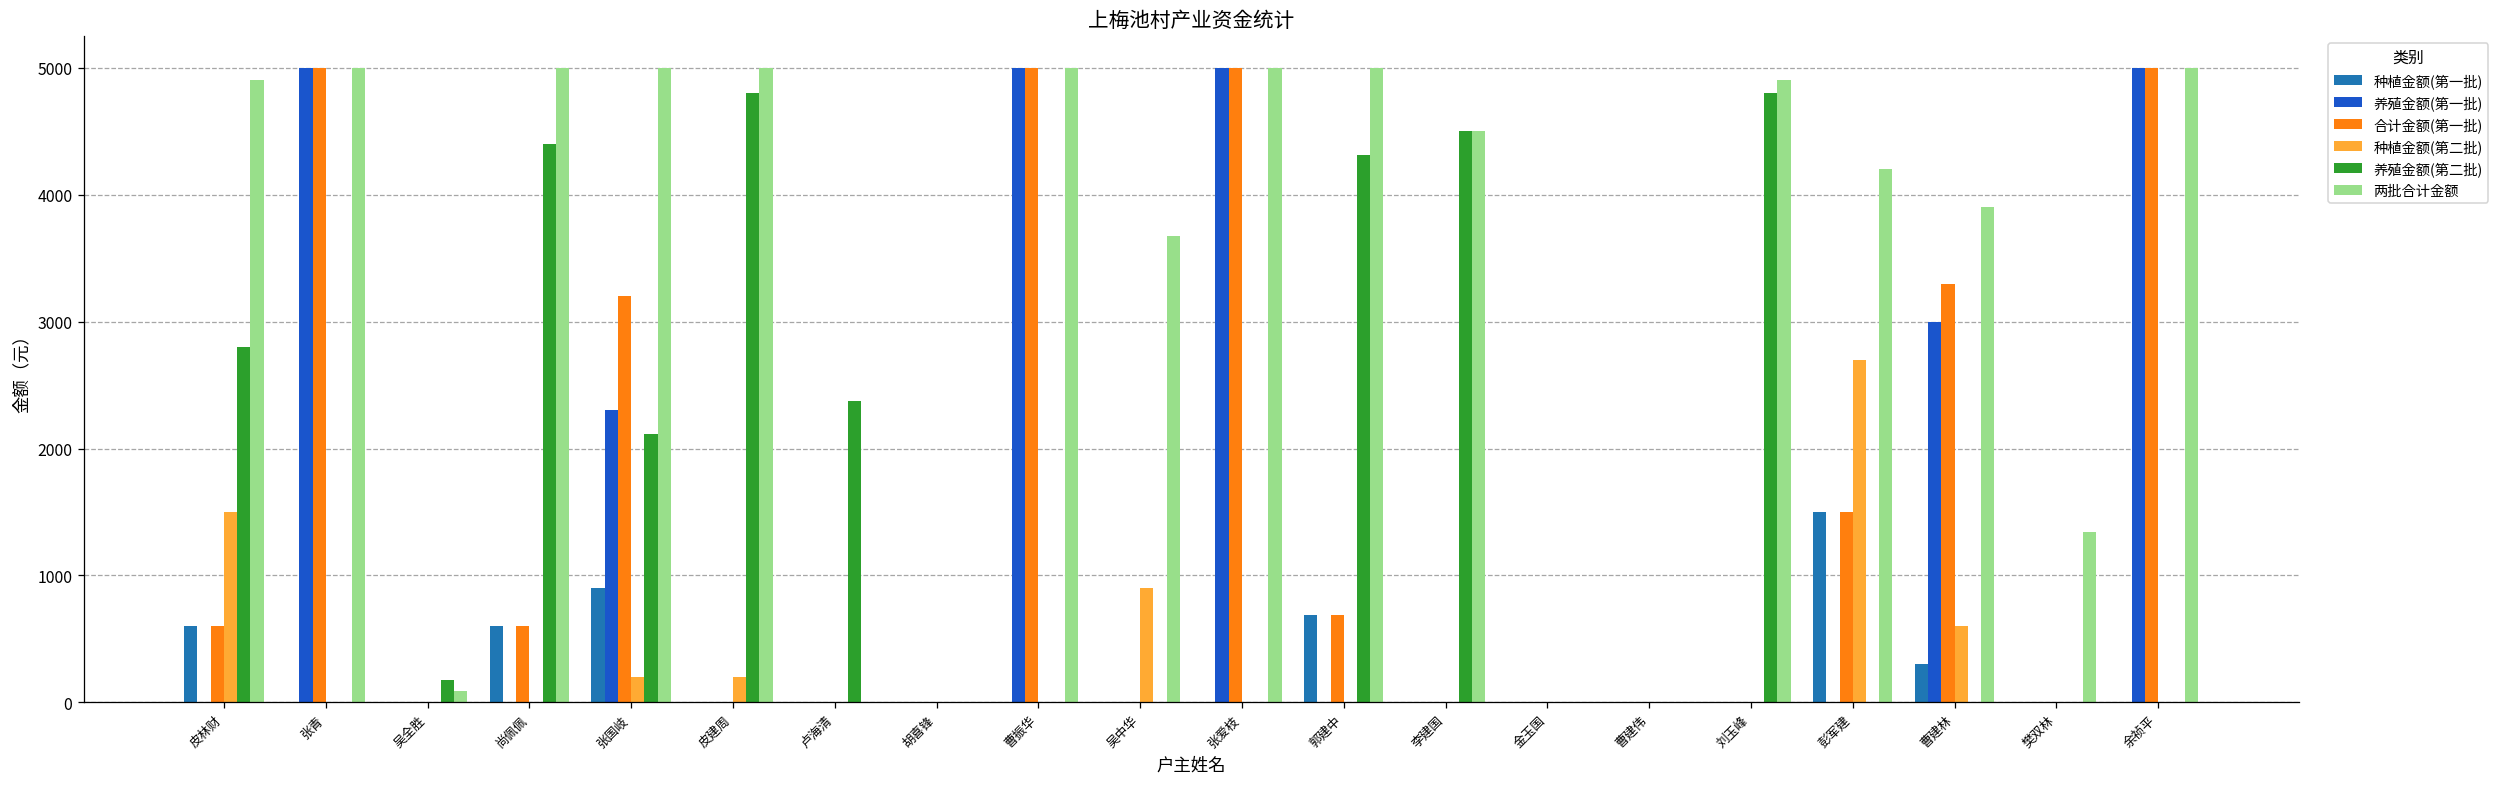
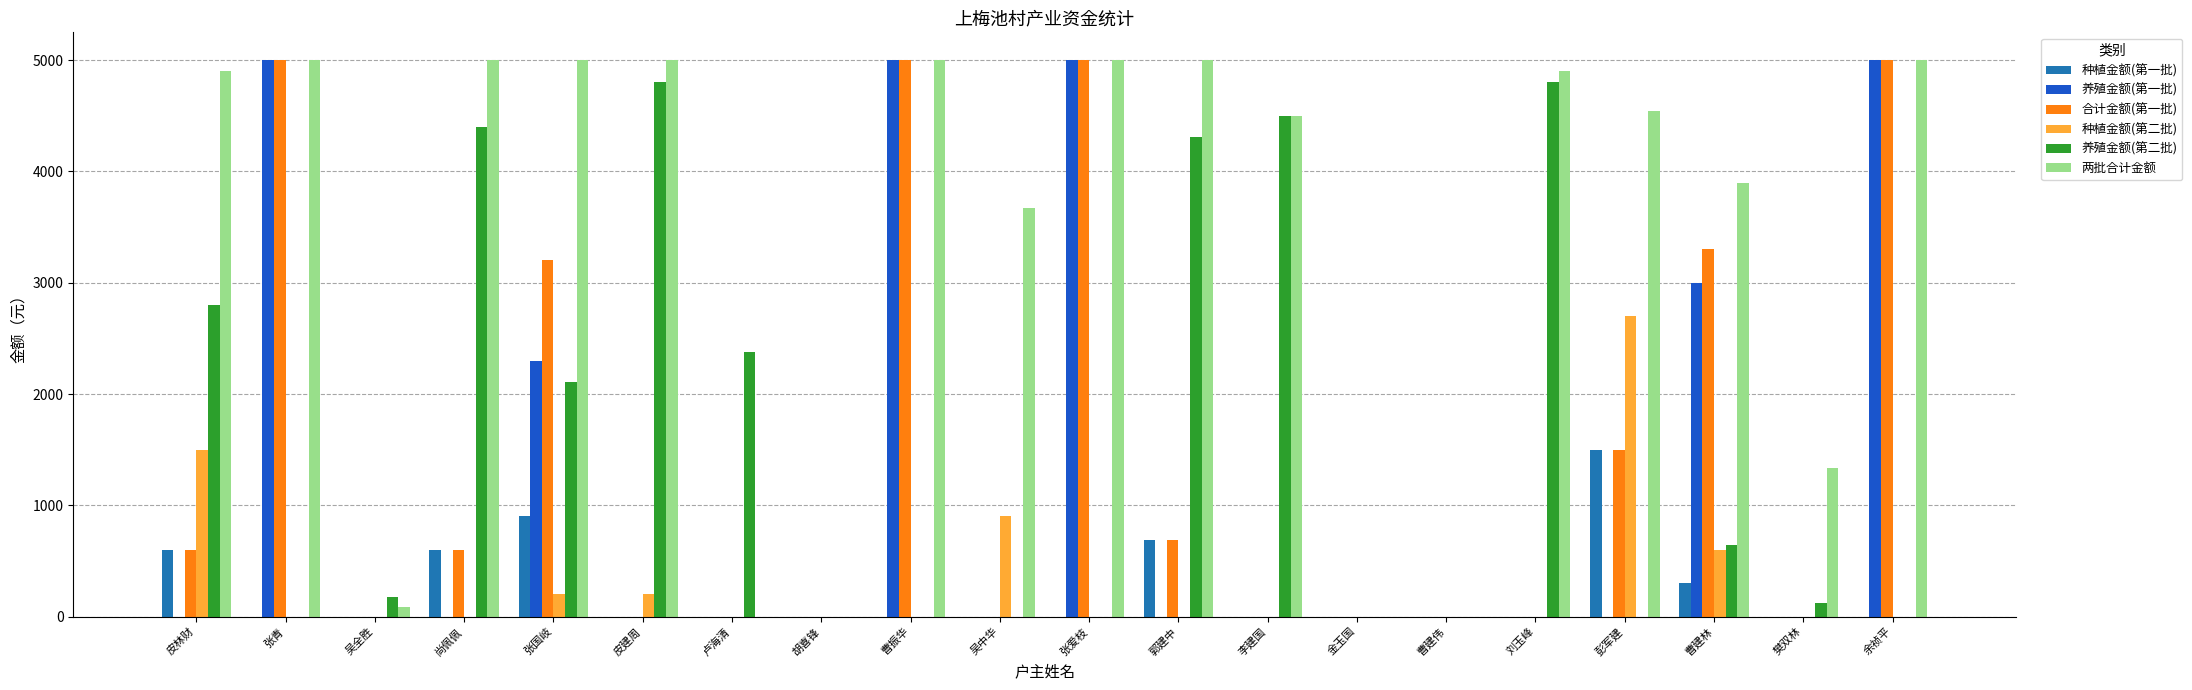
两批合计金额, 彭军建: 4200 -> 4540
养殖金额(第二批), 曹建林: 0 -> 650
养殖金额(第二批), 樊双林: 0 -> 120
